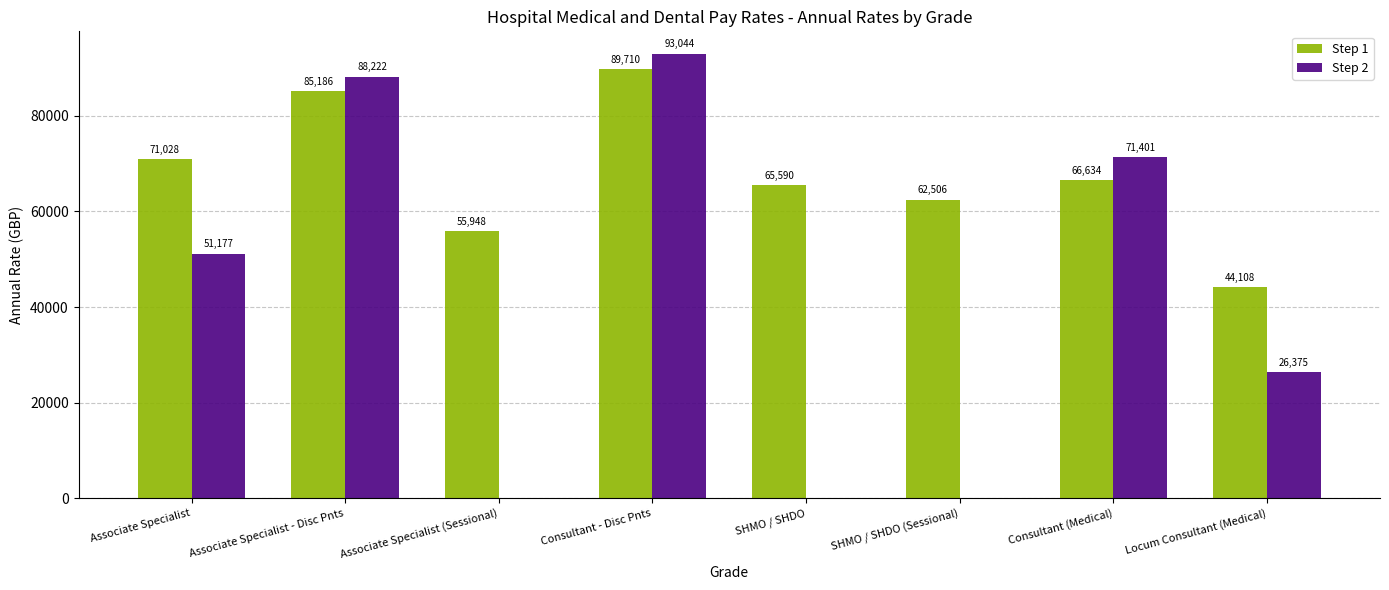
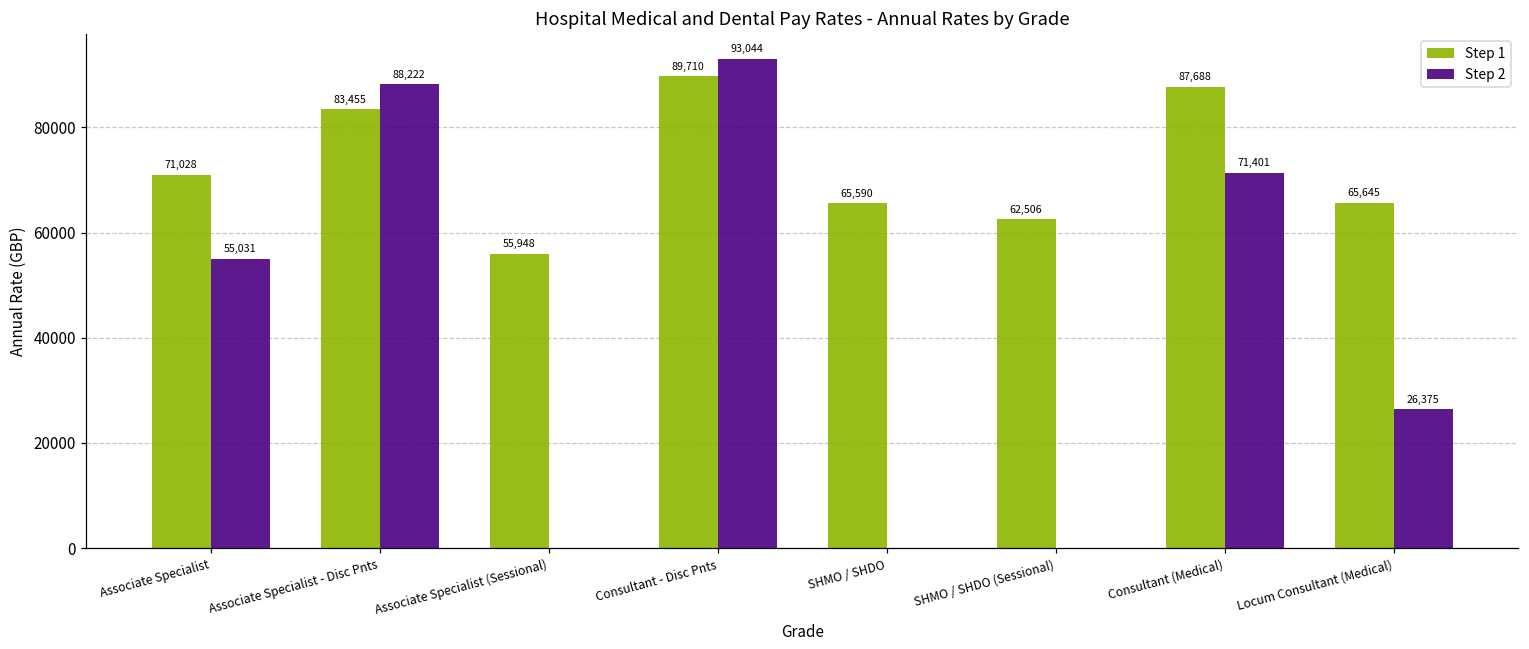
Step 2, Associate Specialist: 51,177 -> 55,031
Step 1, Associate Specialist - Disc Pnts: 85,186 -> 83,455
Step 1, Consultant (Medical): 66,634 -> 87,688
Step 1, Locum Consultant (Medical): 44,108 -> 65,645
